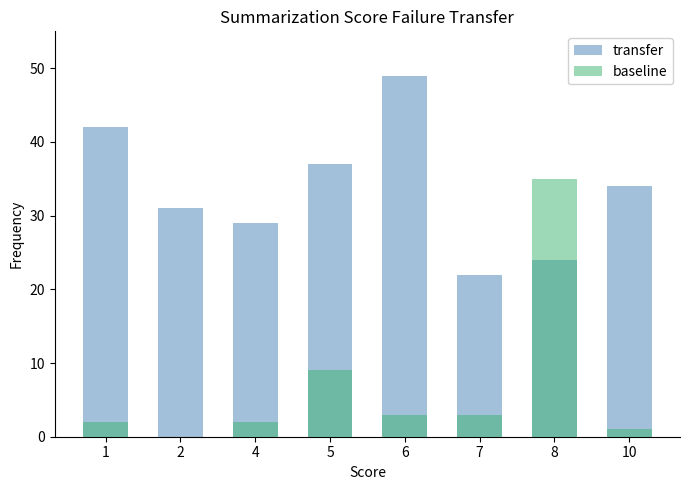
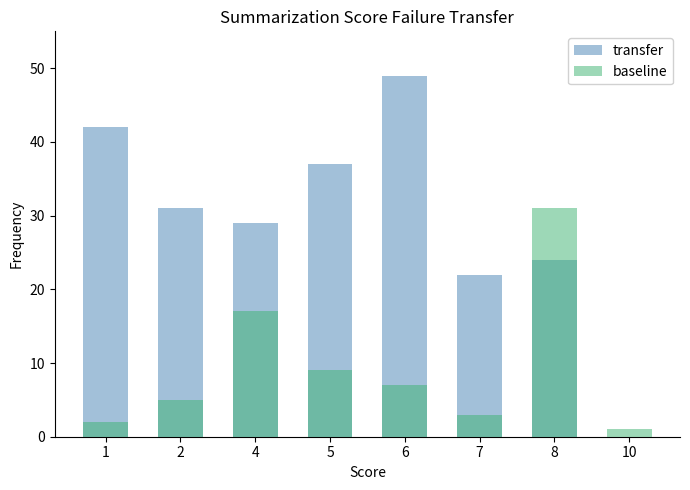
baseline, 2: 0 -> 5
baseline, 4: 2 -> 17
baseline, 6: 3 -> 7
baseline, 8: 35 -> 31
transfer, 10: 34 -> 0
